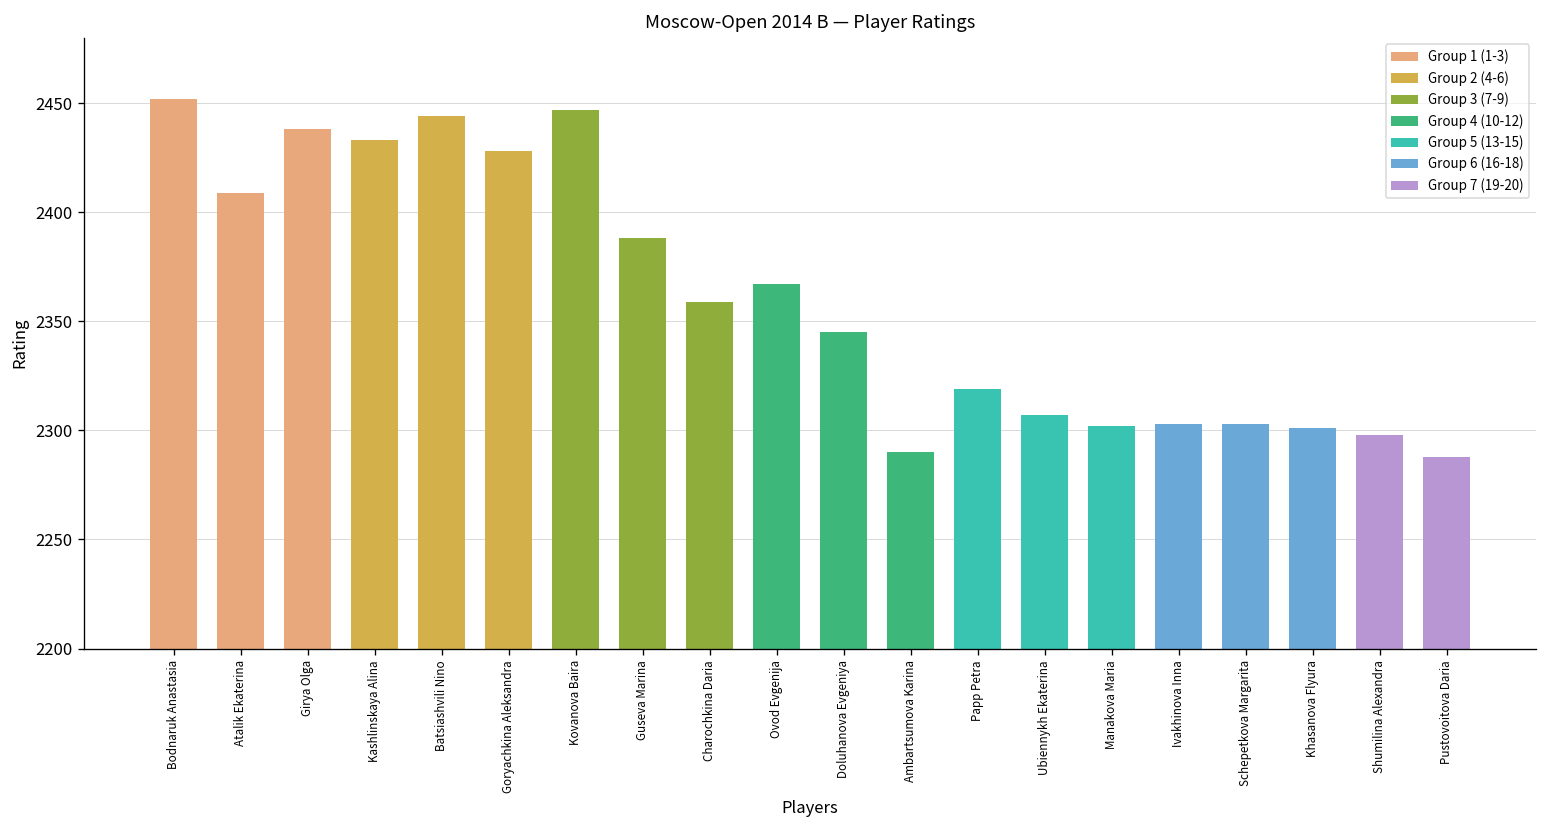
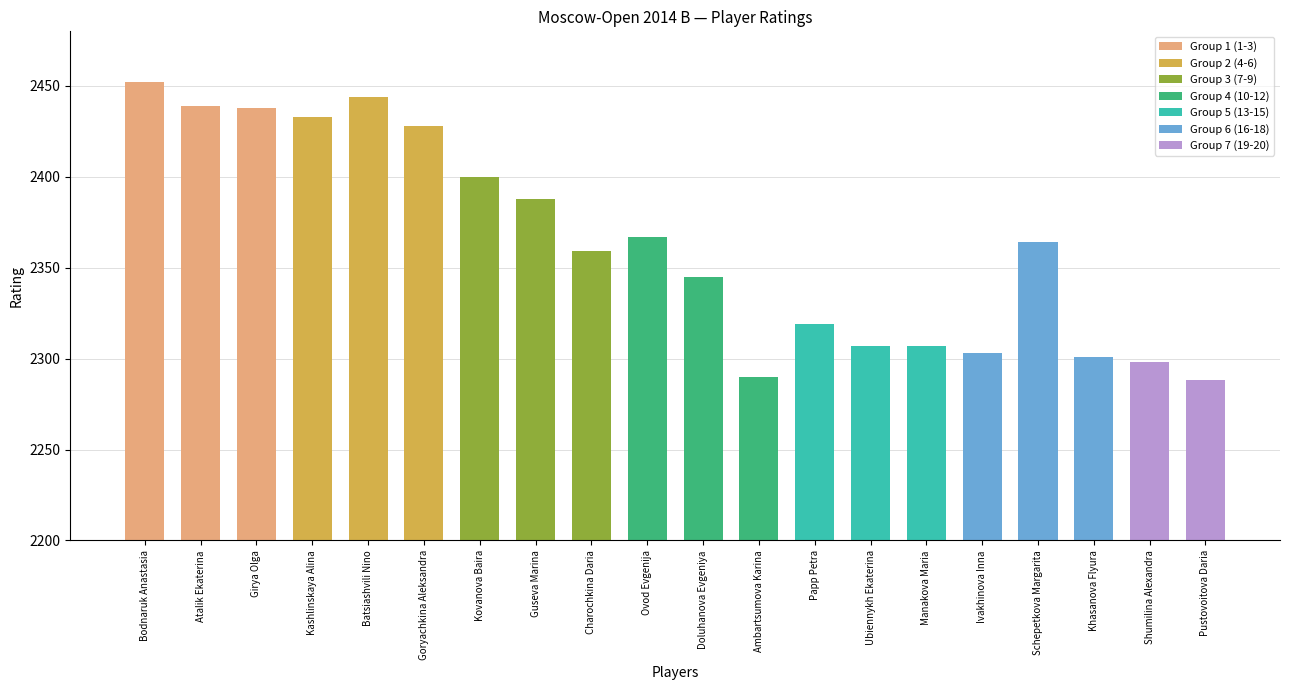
Atalik Ekaterina: 2409 -> 2439
Kovanova Baira: 2447 -> 2400
Manakova Maria: 2302 -> 2307
Schepetkova Margarita: 2303 -> 2364
